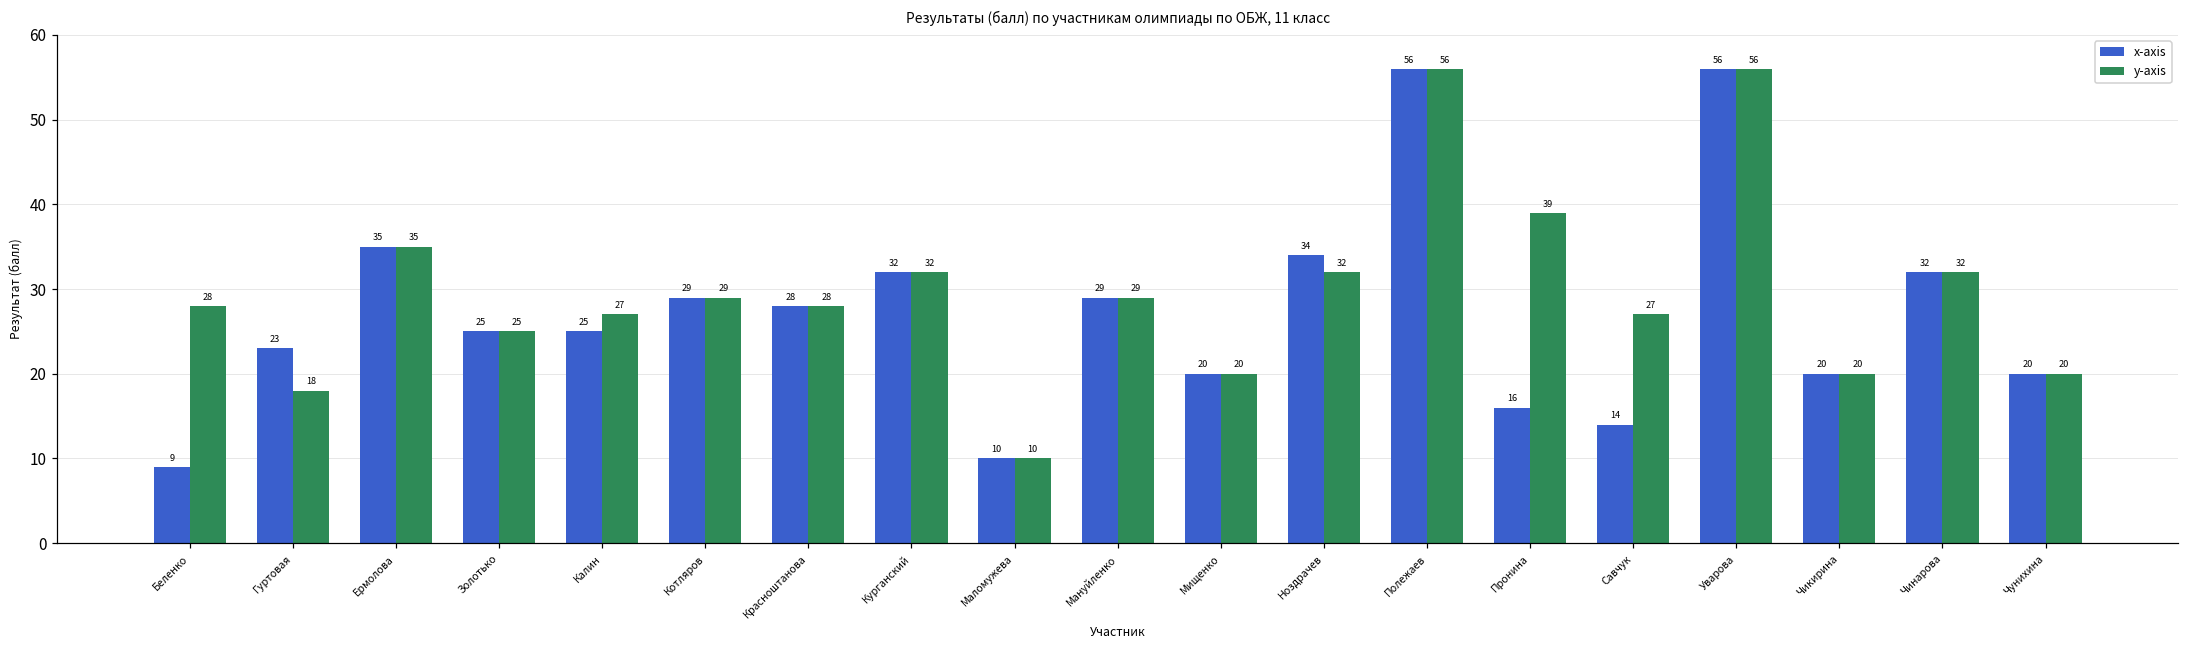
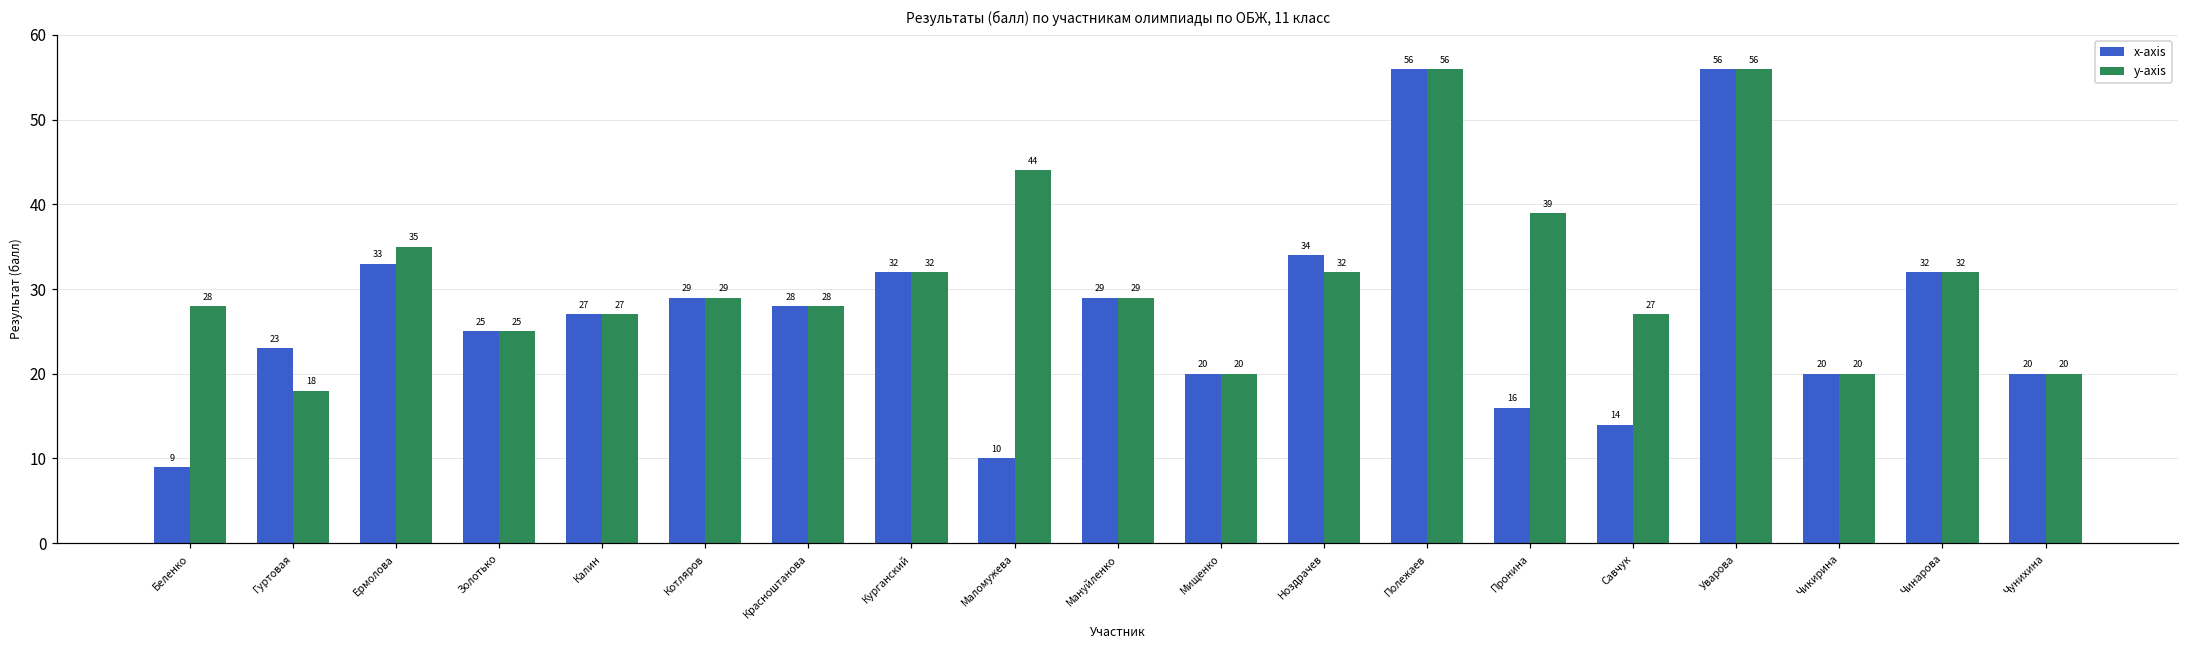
x-axis, Ермолова: 35 -> 33
x-axis, Калин: 25 -> 27
y-axis, Маломужева: 10 -> 44
